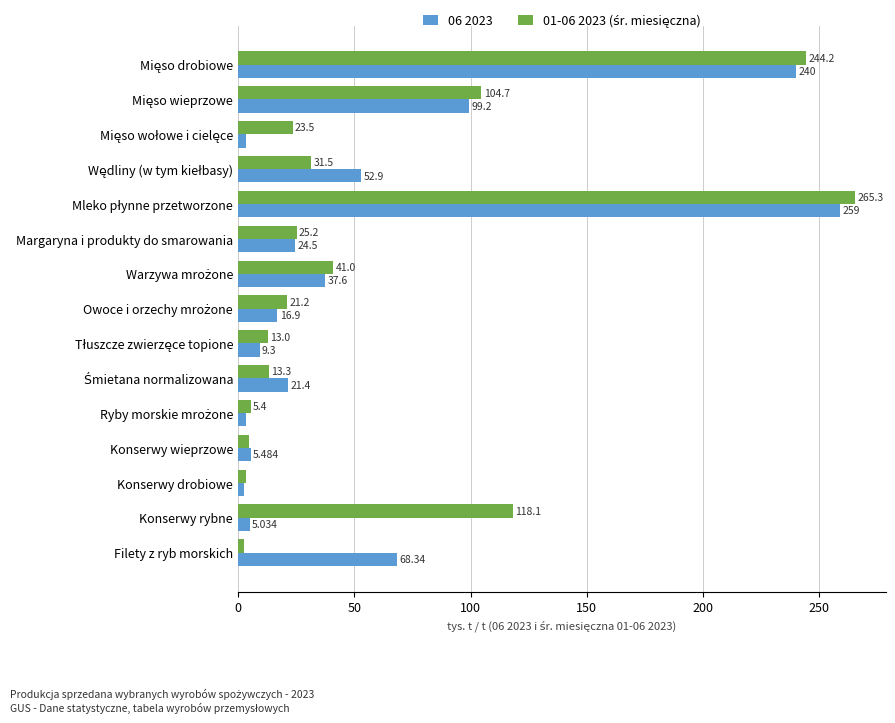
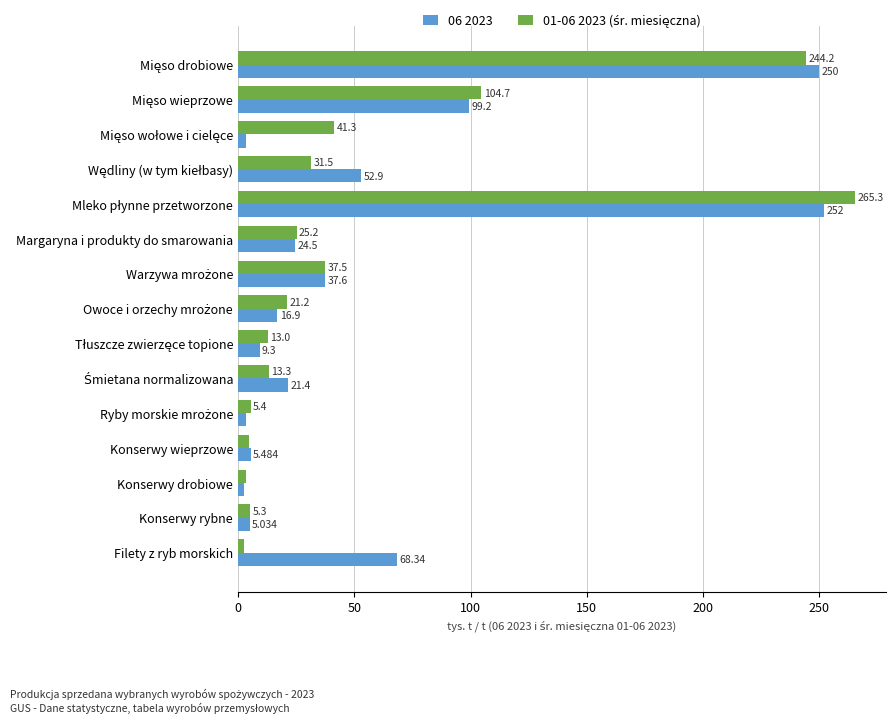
06 2023, Mięso drobiowe: 240 -> 250
01-06 2023 (śr. miesięczna), Mięso wołowe i cielęce: 23.5 -> 41.3
06 2023, Mleko płynne przetworzone: 259 -> 252
01-06 2023 (śr. miesięczna), Warzywa mrożone: 41.0 -> 37.5
01-06 2023 (śr. miesięczna), Konserwy rybne: 118.1 -> 5.3
